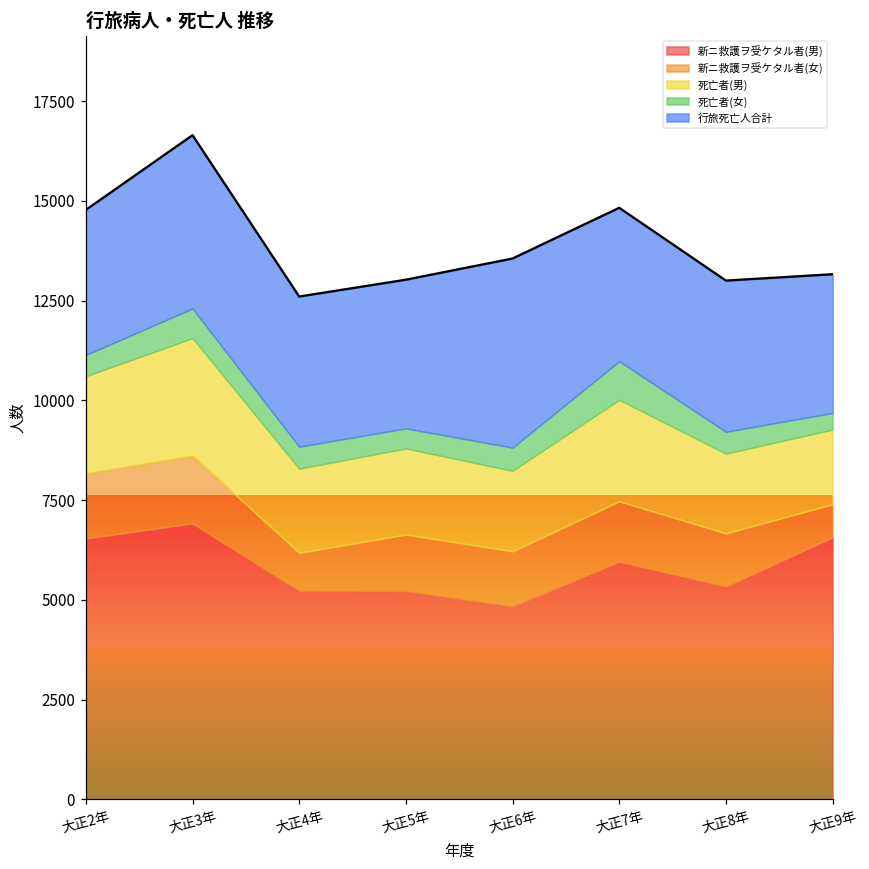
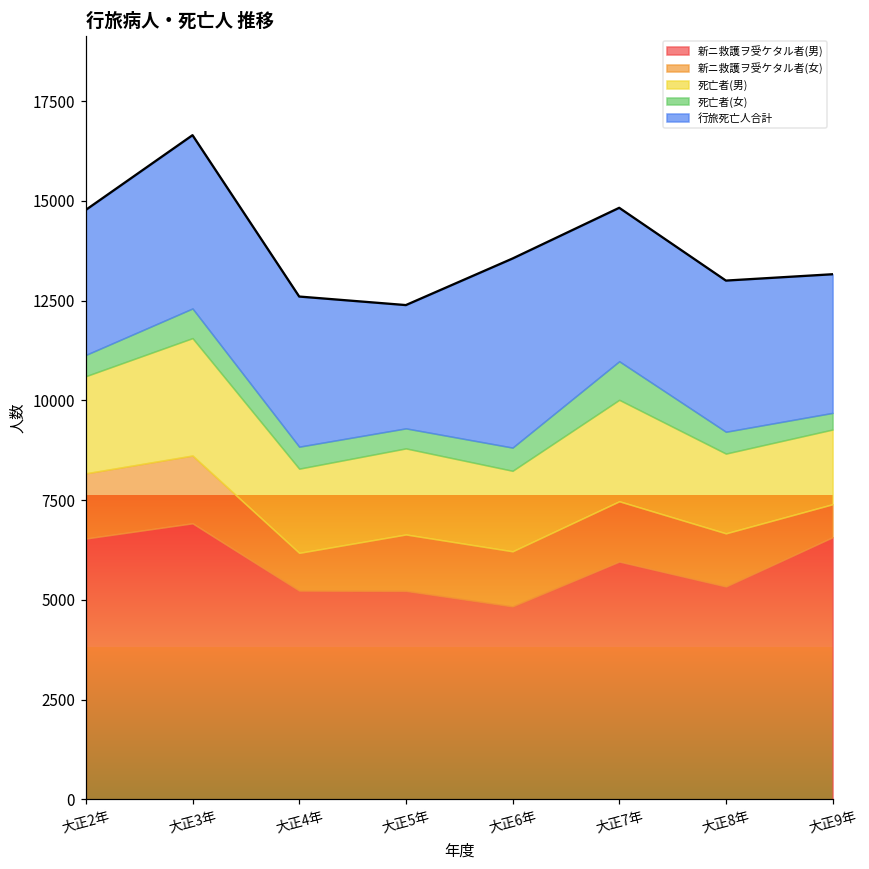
行旅死亡人合計, 大正5年: 3700 -> 3100
